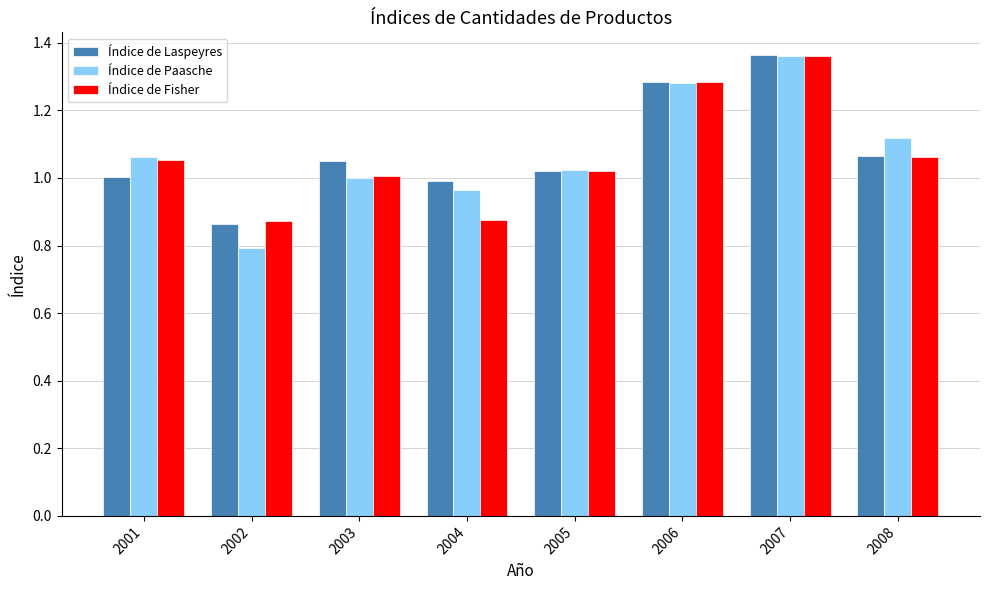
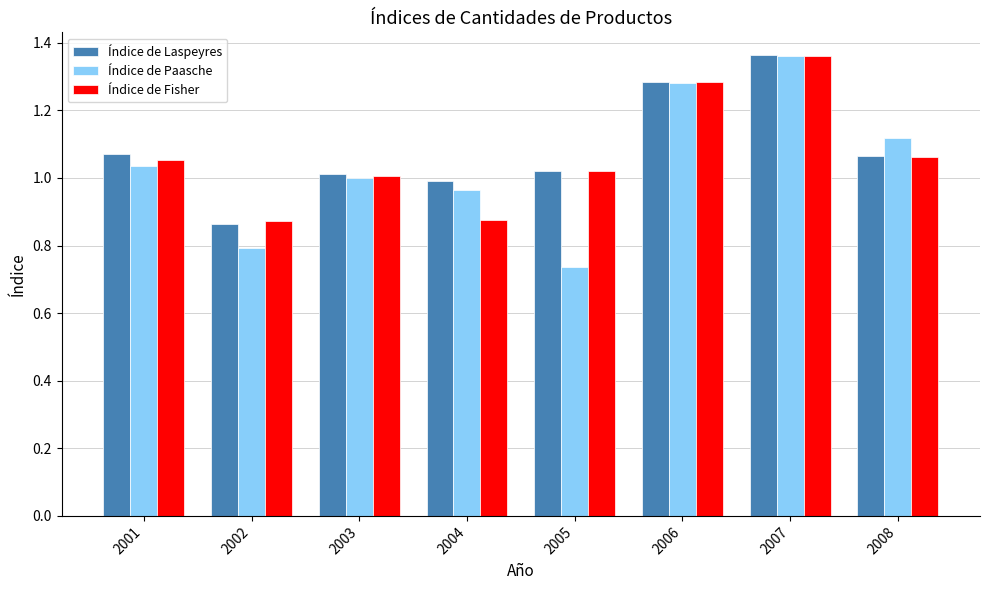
Índice de Laspeyres, 2001: 1.00 -> 1.07
Índice de Paasche, 2001: 1.06 -> 1.03
Índice de Laspeyres, 2003: 1.05 -> 1.01
Índice de Paasche, 2005: 1.02 -> 0.74
